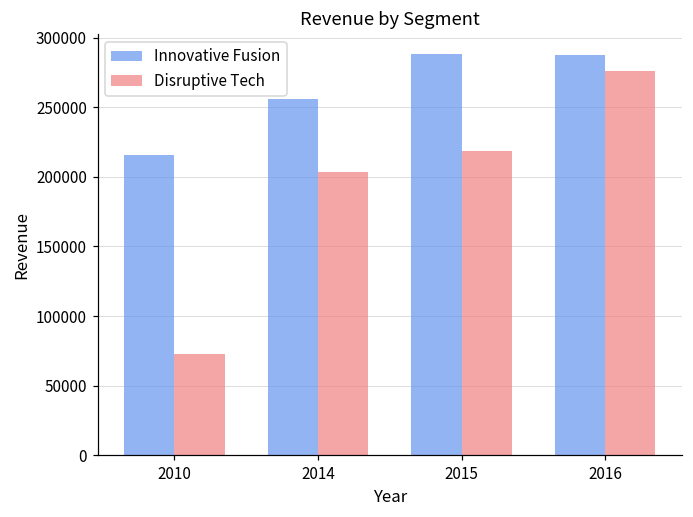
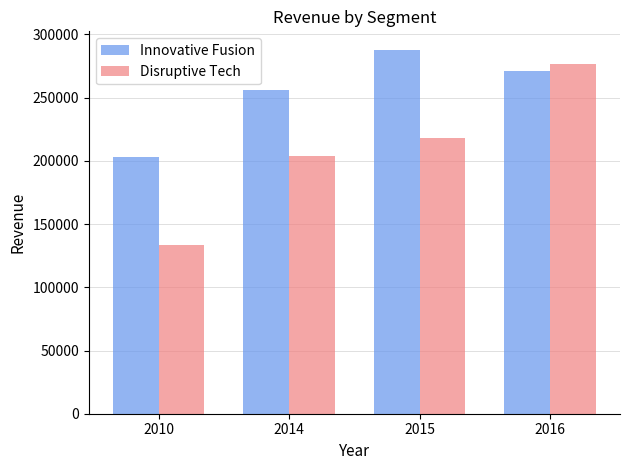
Innovative Fusion, 2010: 216000 -> 203000
Disruptive Tech, 2010: 73000 -> 134000
Innovative Fusion, 2016: 288000 -> 271000
